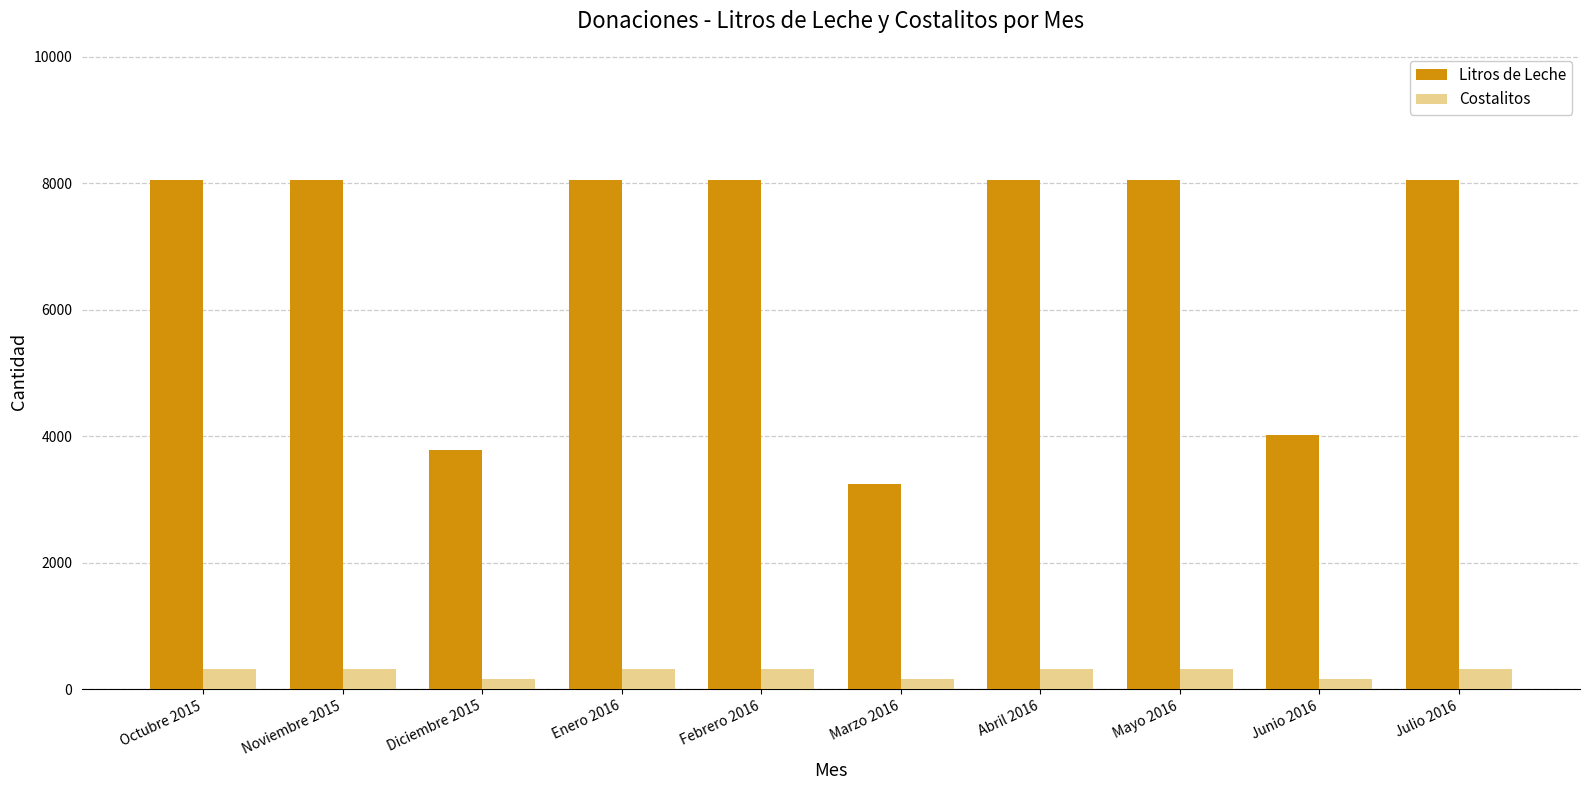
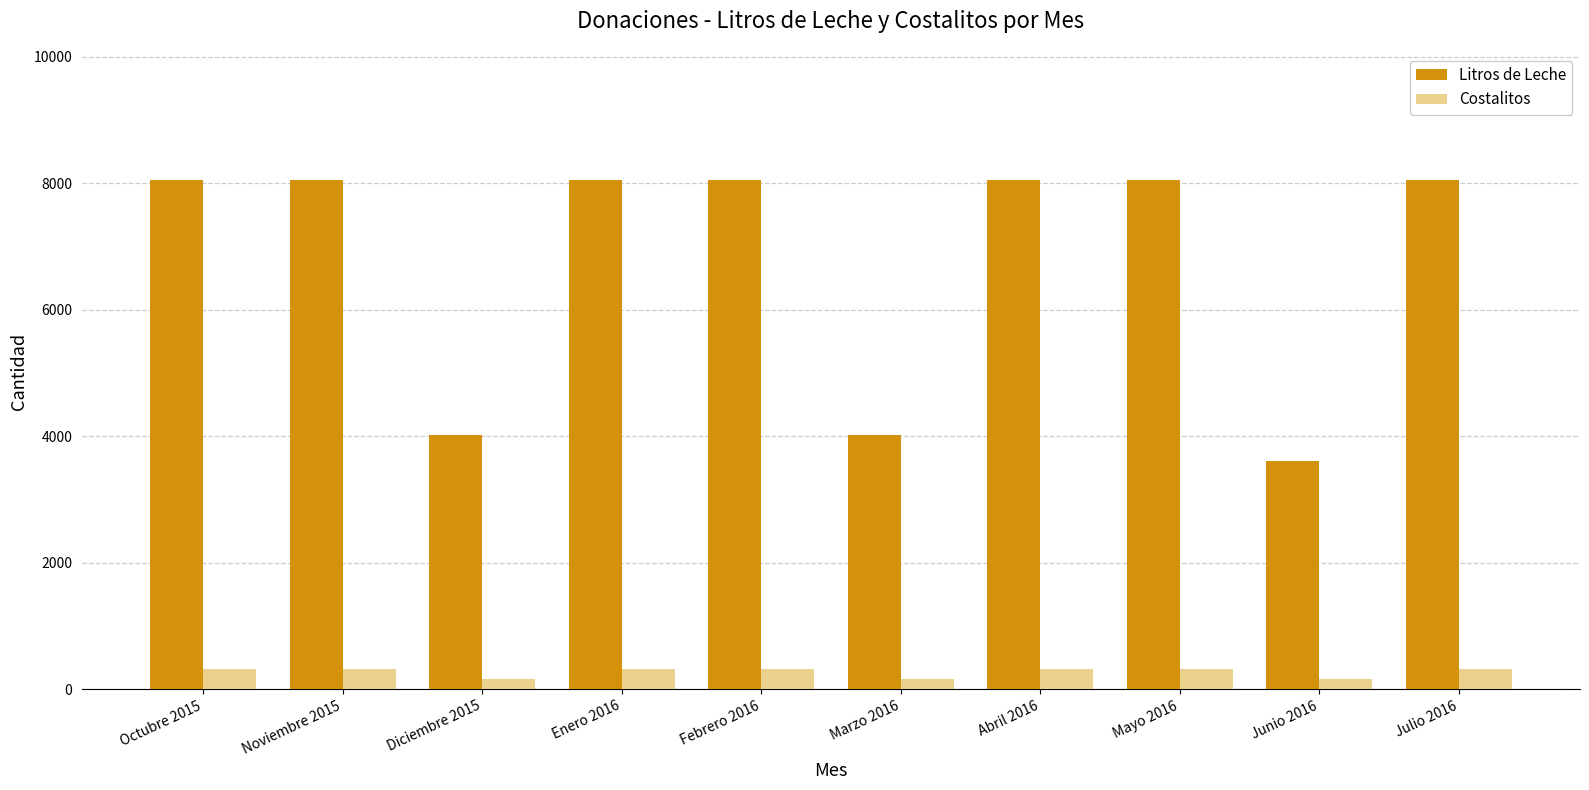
Litros de Leche, Diciembre 2015: 3800 -> 4000
Litros de Leche, Marzo 2016: 3200 -> 4000
Litros de Leche, Junio 2016: 4000 -> 3600
